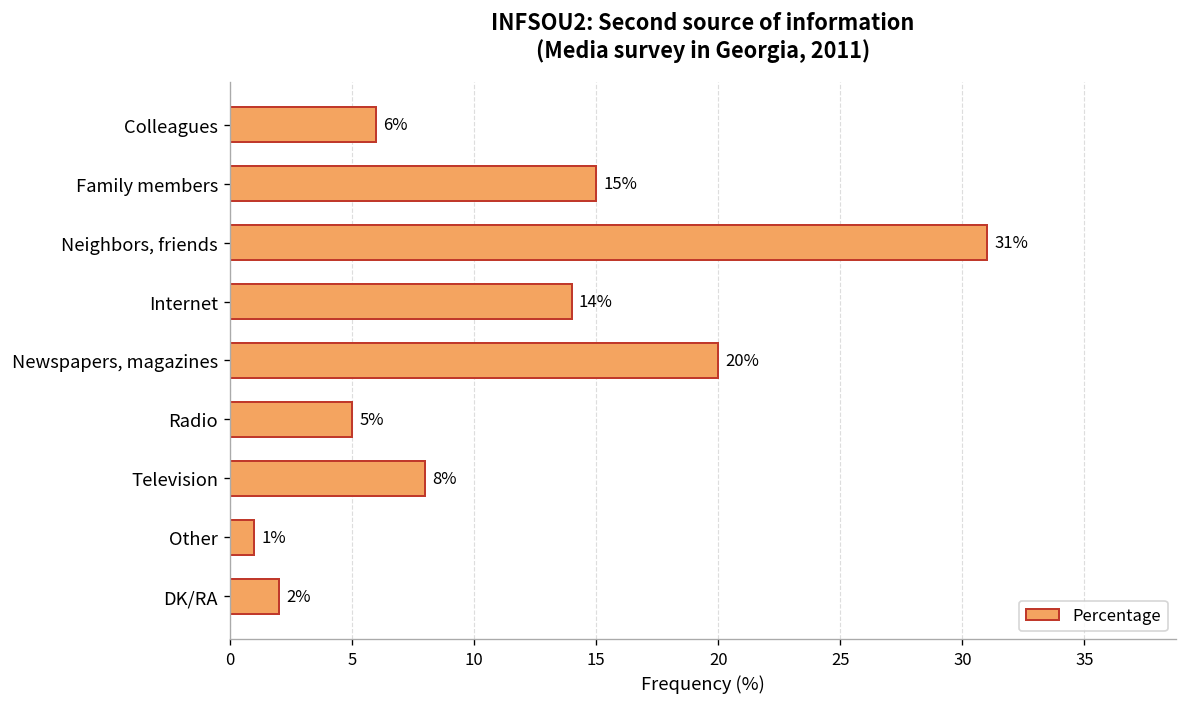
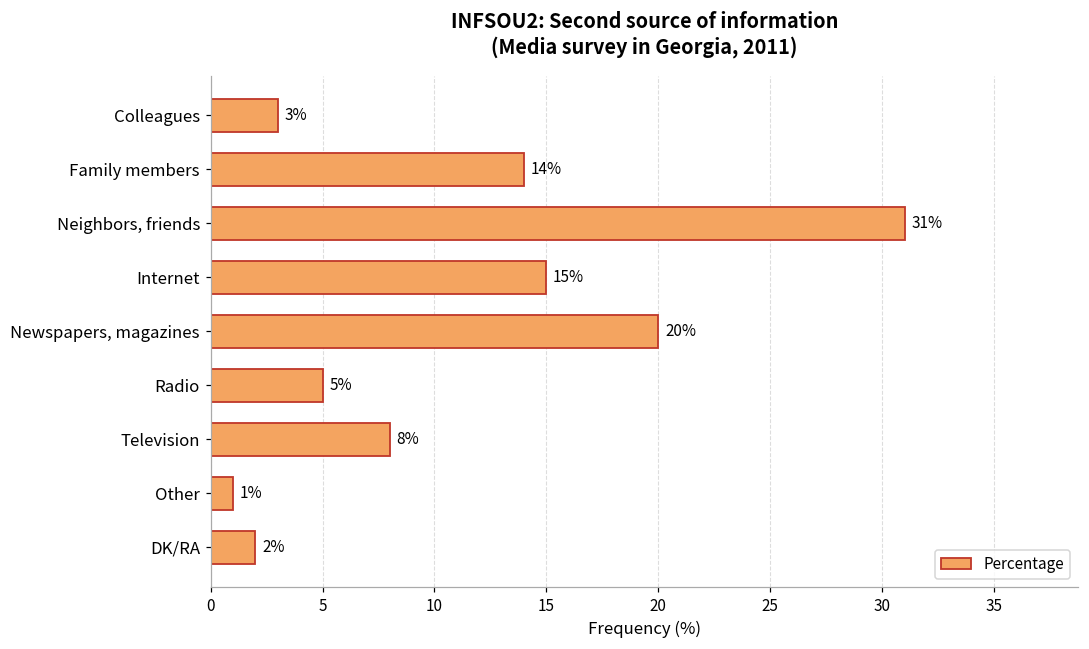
Colleagues: 6% -> 3%
Family members: 15% -> 14%
Internet: 14% -> 15%
